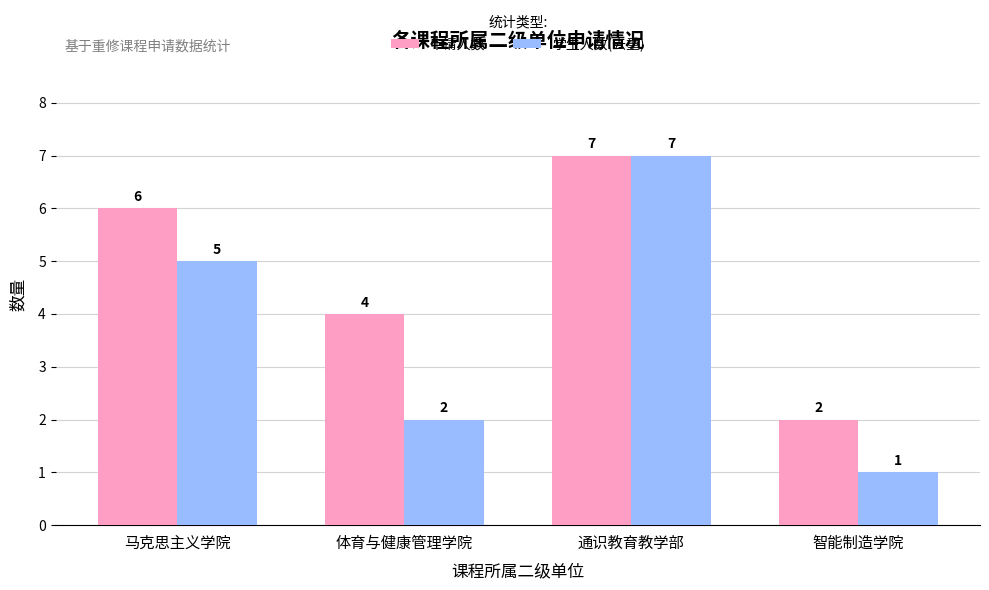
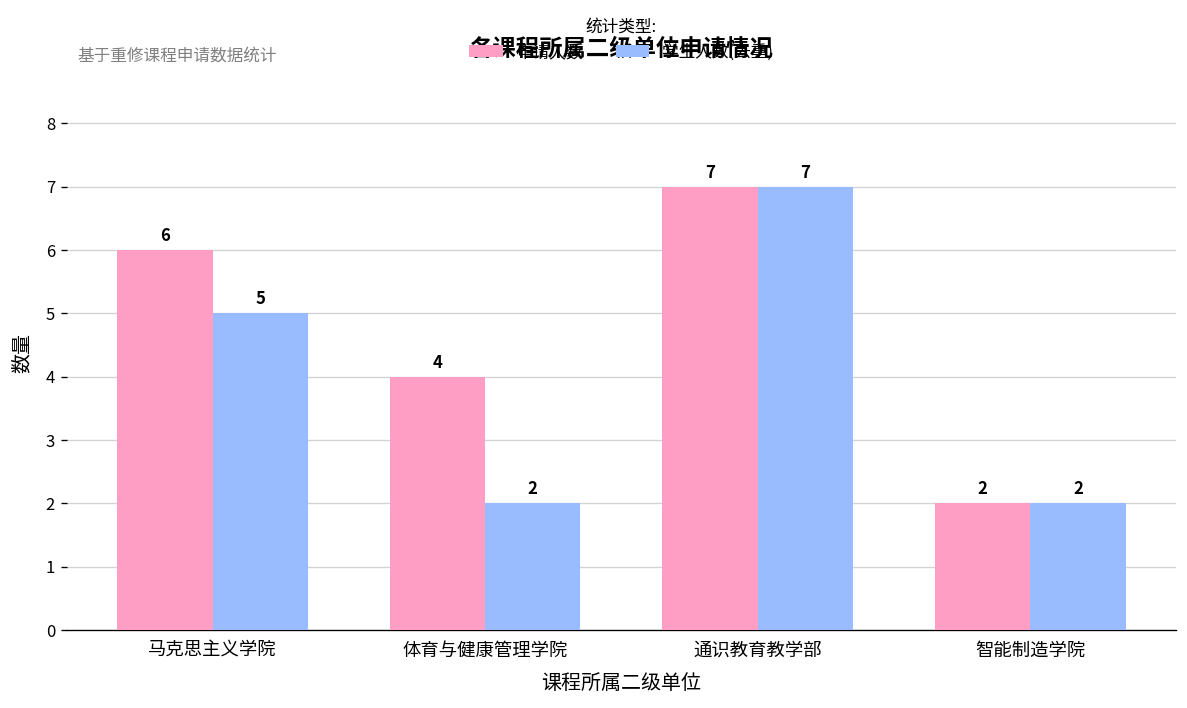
学生人数(去重), 智能制造学院: 1 -> 2
